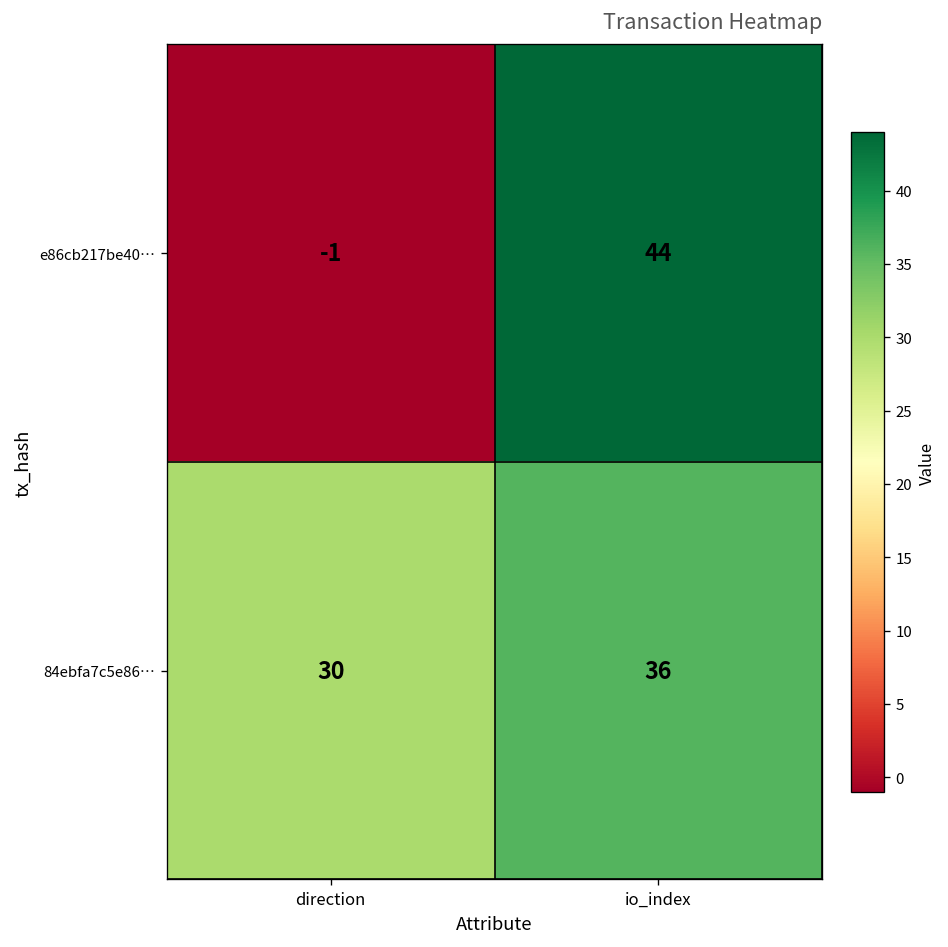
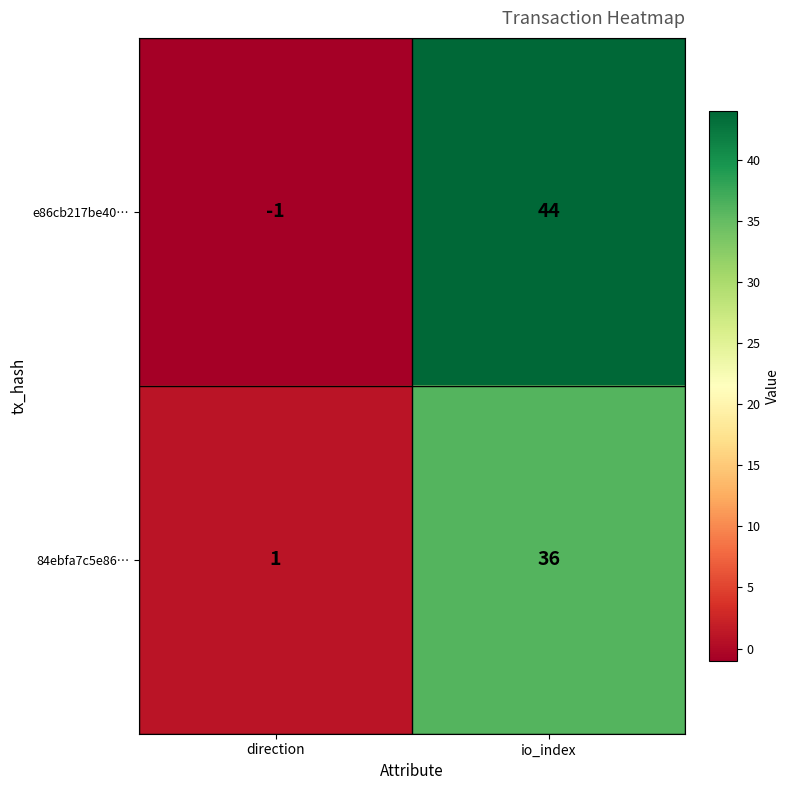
84ebfa7c5e86…, direction: 30 -> 1
